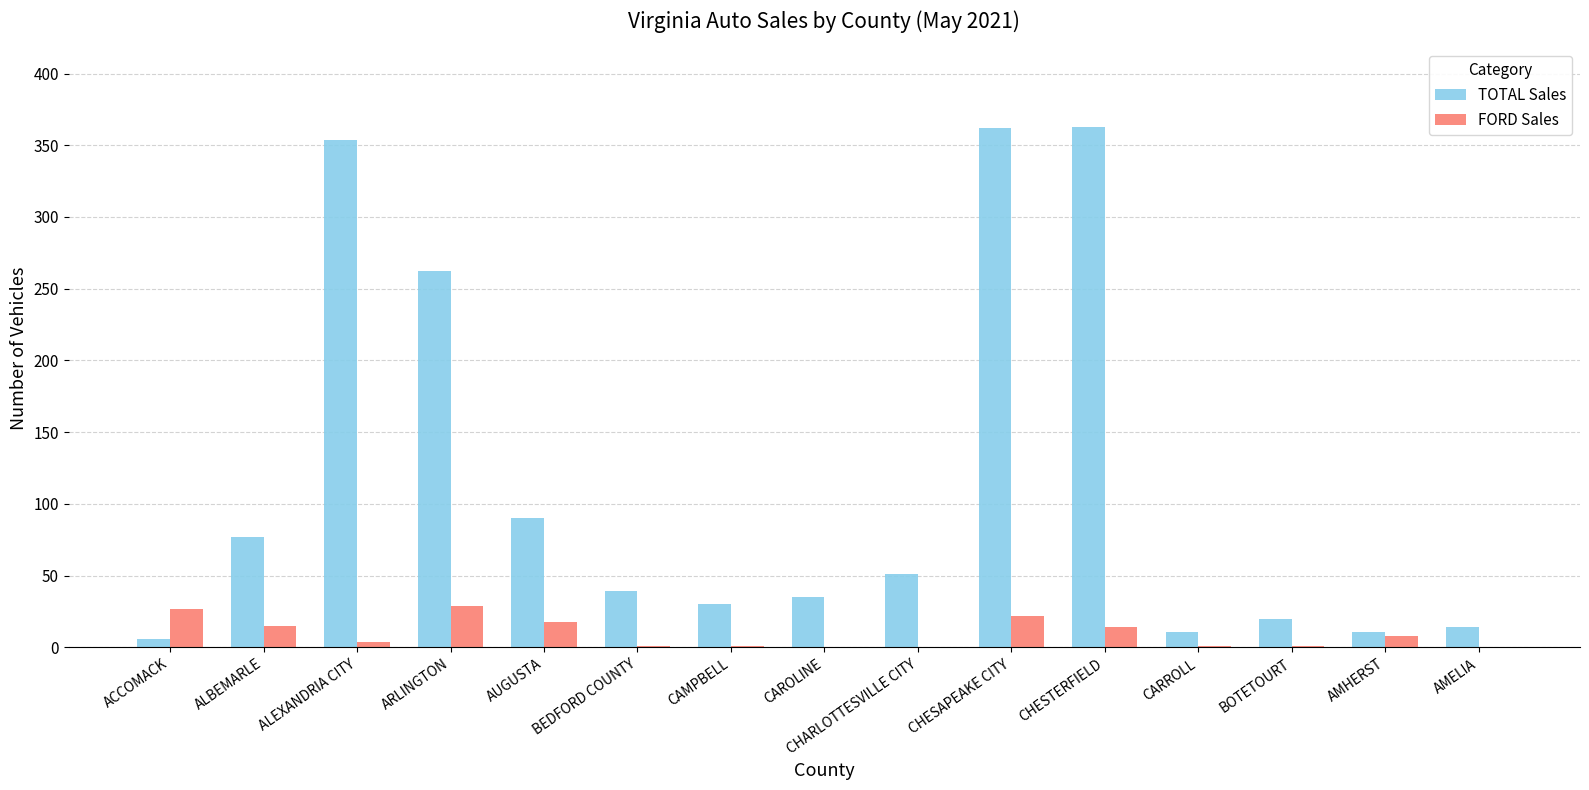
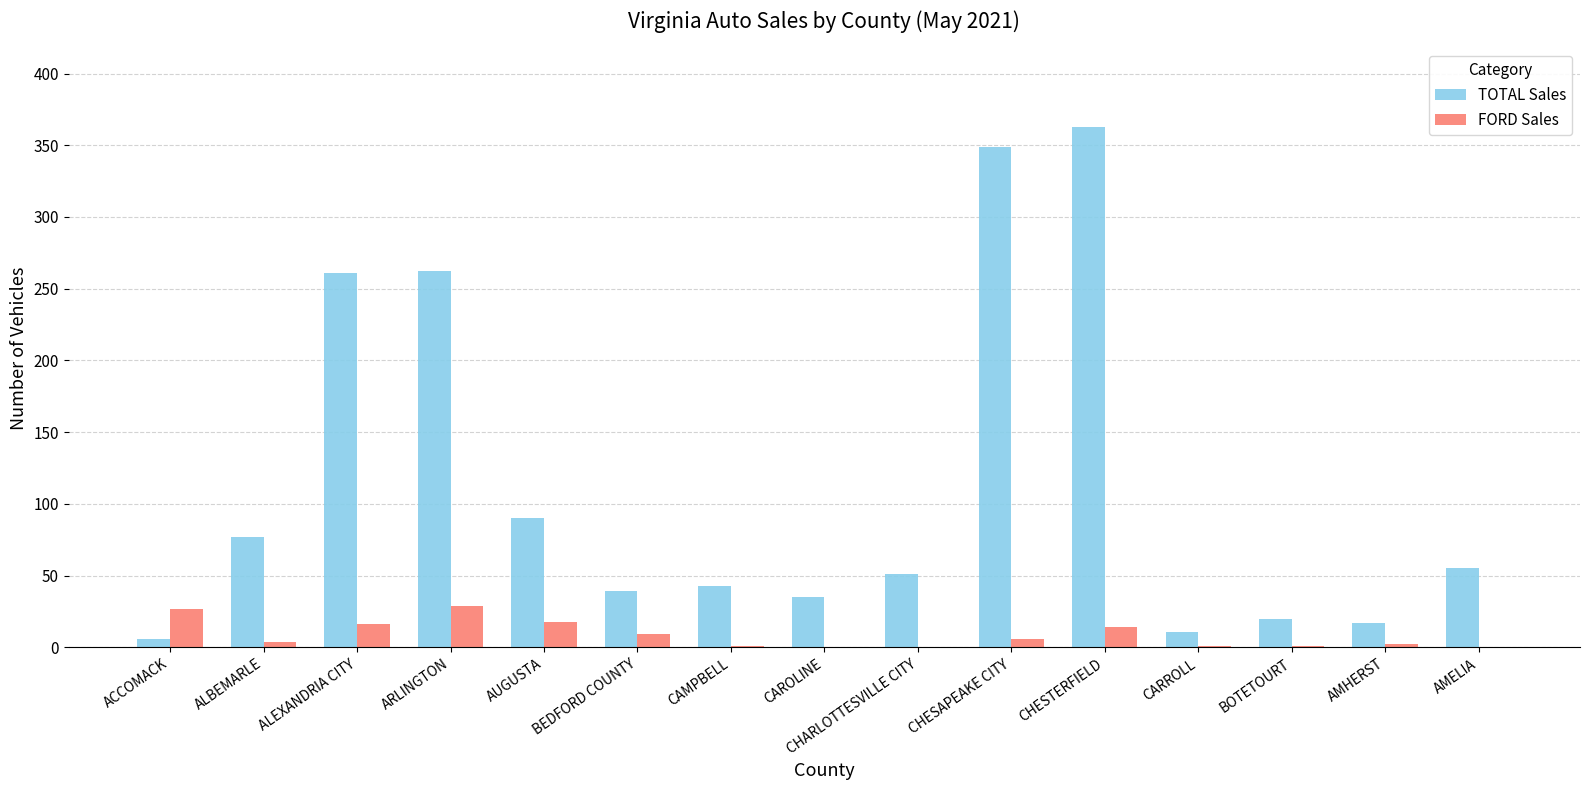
FORD Sales, ALBEMARLE: 15 -> 4
TOTAL Sales, ALEXANDRIA CITY: 354 -> 261
FORD Sales, ALEXANDRIA CITY: 4 -> 16
FORD Sales, BEDFORD COUNTY: 1 -> 9
TOTAL Sales, CAMPBELL: 30 -> 43
TOTAL Sales, CHESAPEAKE CITY: 362 -> 349
FORD Sales, CHESAPEAKE CITY: 22 -> 6
TOTAL Sales, AMHERST: 11 -> 17
FORD Sales, AMHERST: 8 -> 2
TOTAL Sales, AMELIA: 14 -> 55
